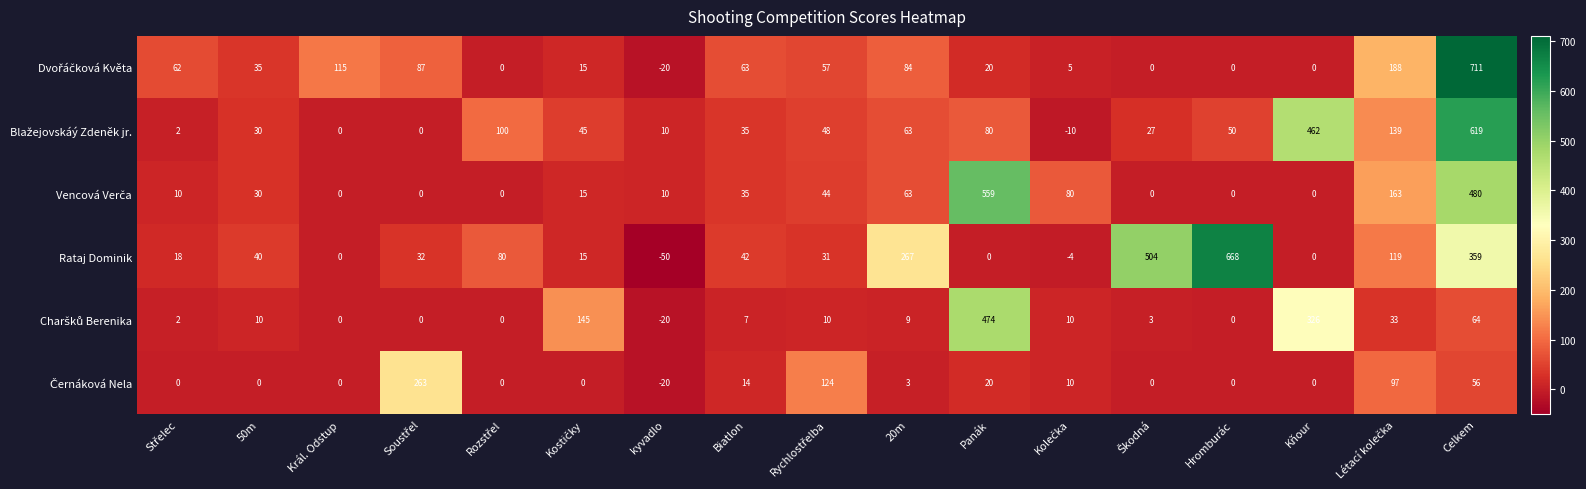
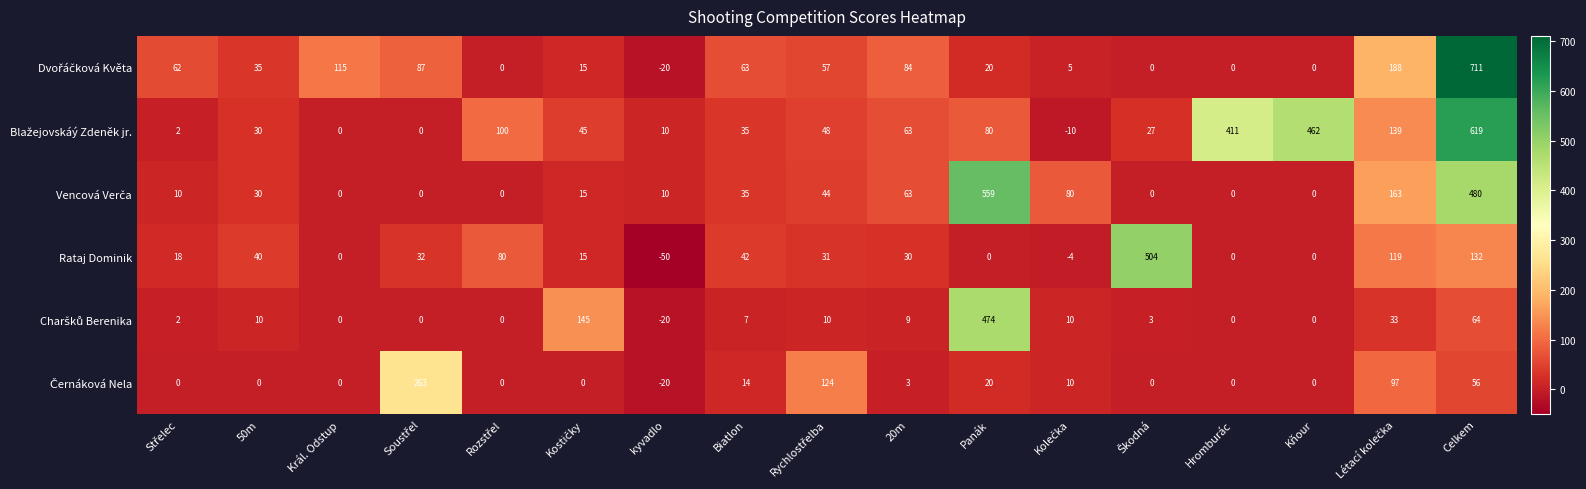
Blažejovskáý Zdeněk jr., Hromburác: 50 -> 411
Rataj Dominik, 20m: 267 -> 30
Rataj Dominik, Hromburác: 668 -> 0
Rataj Dominik, Celkem: 359 -> 132
Charšků Berenika, Kňour: 326 -> 0
